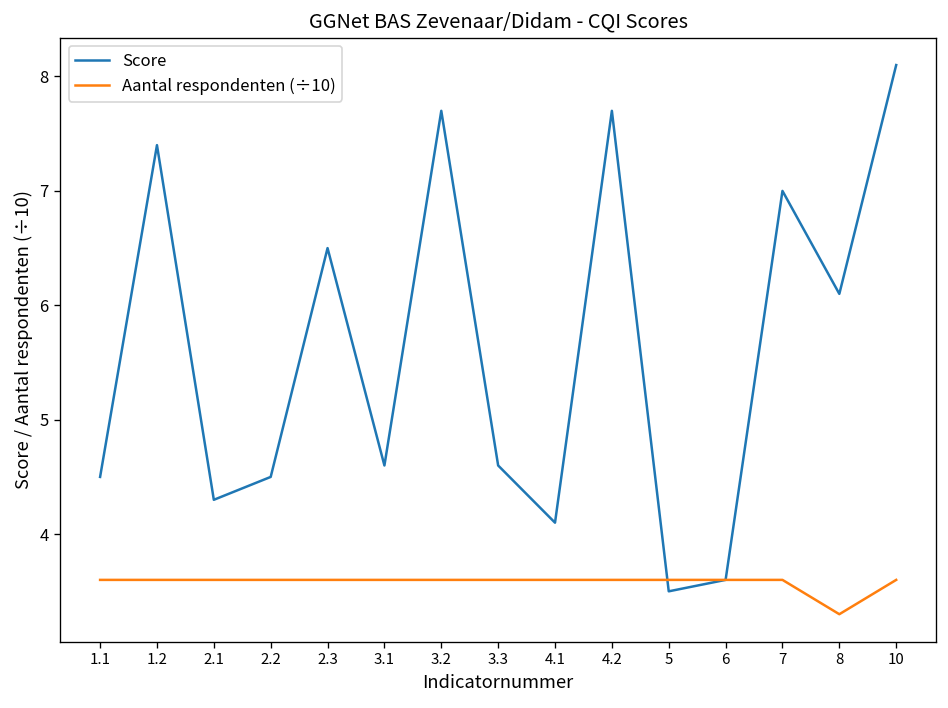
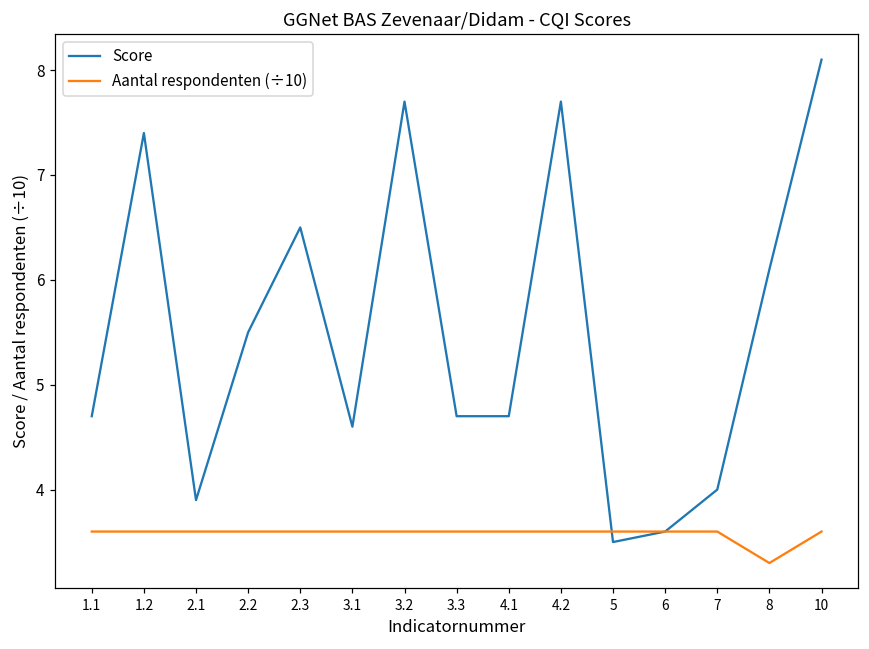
Score, 1.1: 4.5 -> 4.7
Score, 2.1: 4.3 -> 3.9
Score, 2.2: 4.5 -> 5.5
Score, 3.3: 4.6 -> 4.7
Score, 4.1: 4.1 -> 4.7
Score, 7: 7 -> 4
